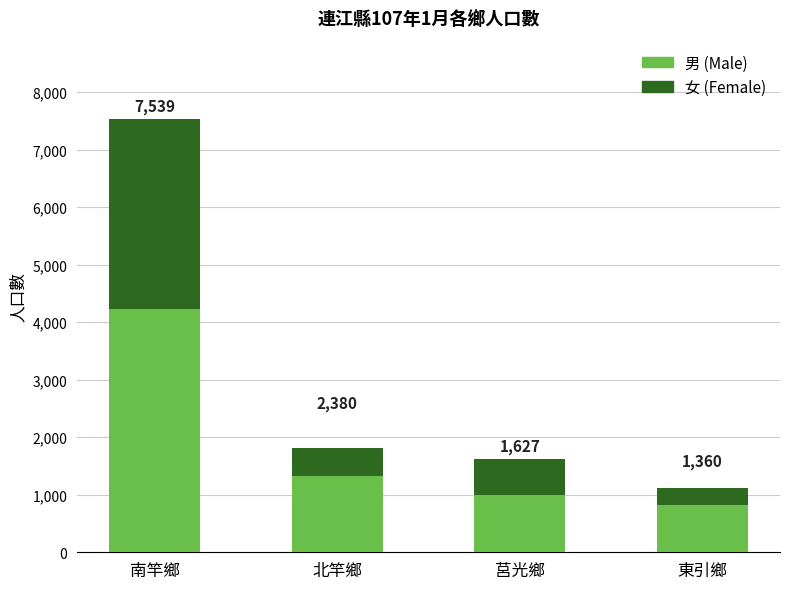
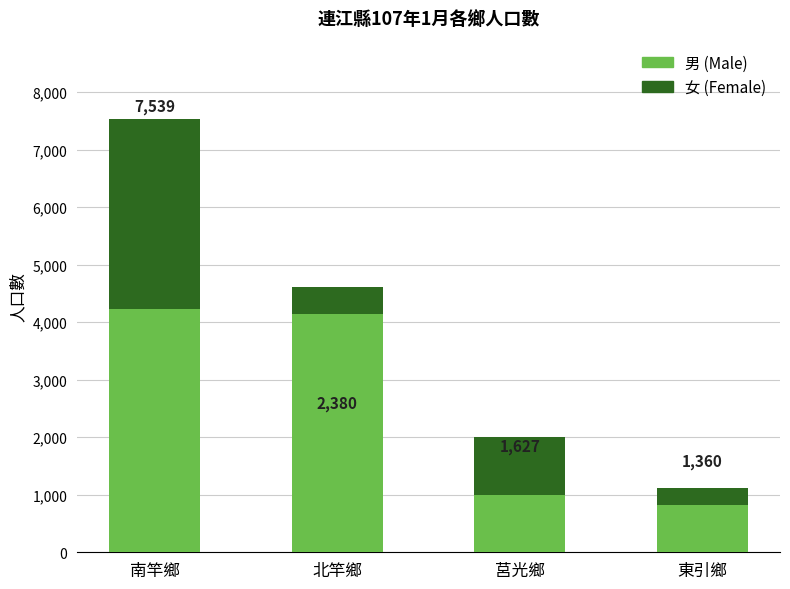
男 (Male), 北竿鄉: 1,300 -> 4,100
女 (Female), 莒光鄉: 600 -> 1,000
